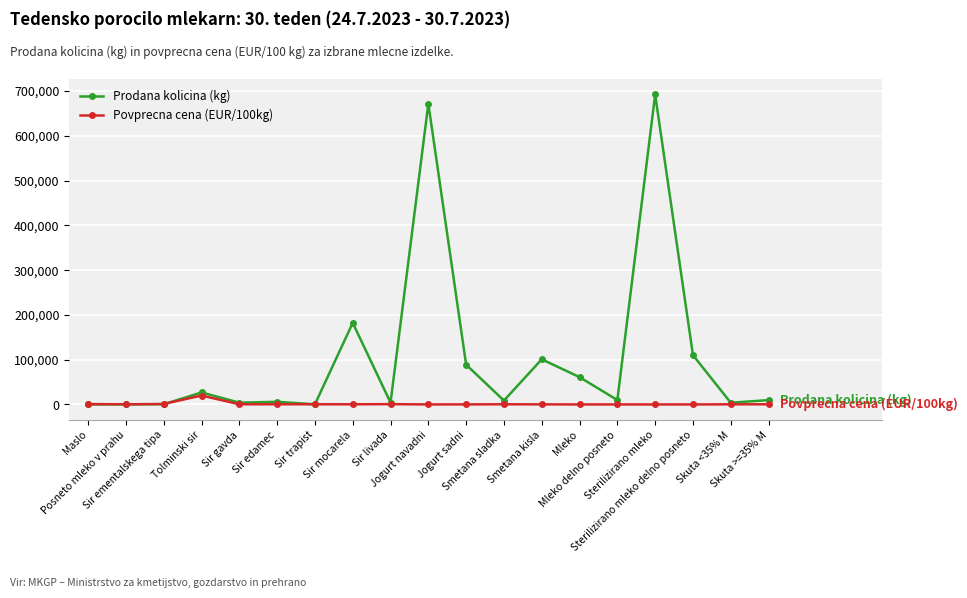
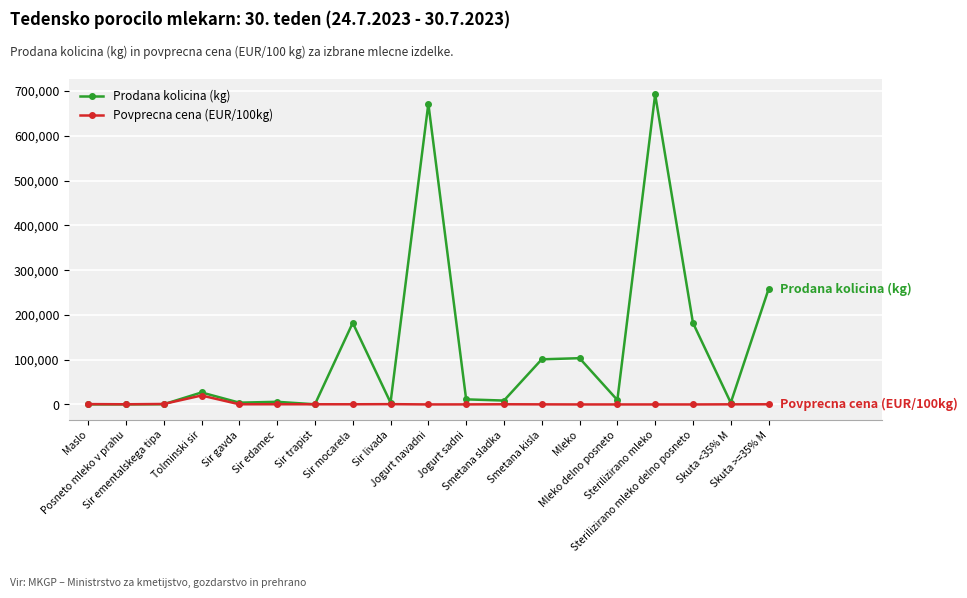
Prodana kolicina (kg), Jogurt sadni: 90,000 -> 10,000
Prodana kolicina (kg), Mleko: 60,000 -> 100,000
Prodana kolicina (kg), Sterilizirano mleko delno posneto: 110,000 -> 180,000
Prodana kolicina (kg), Skuta >=35% M: 10,000 -> 260,000
